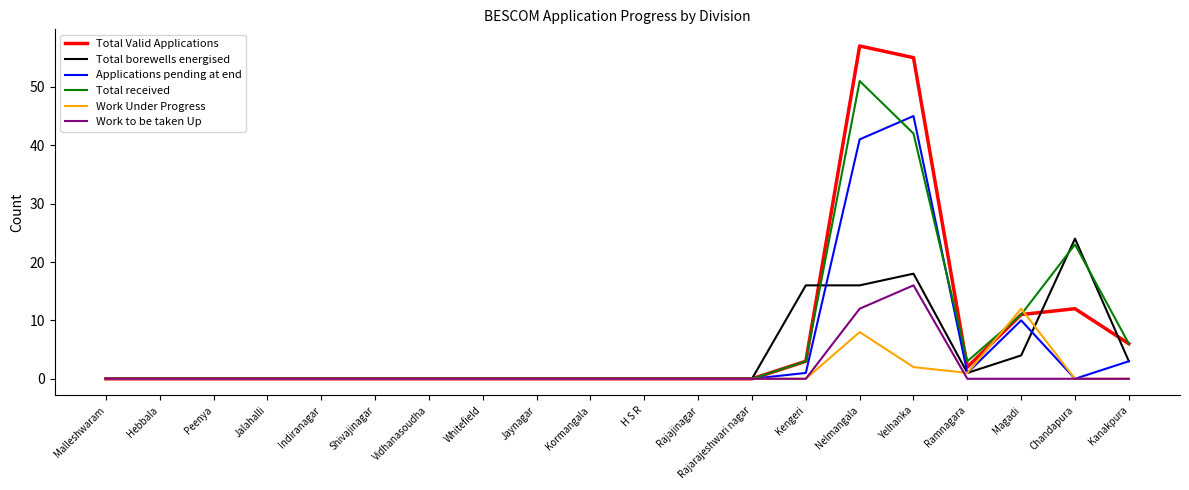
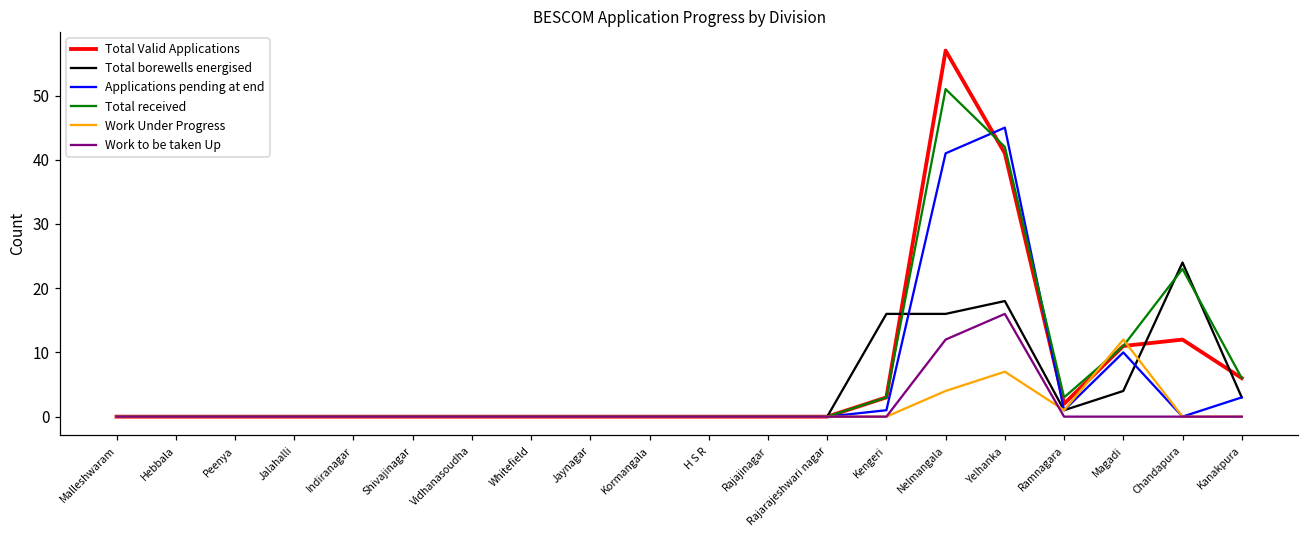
Work Under Progress, Nelmangala: 8 -> 4
Total Valid Applications, Yelhanka: 55 -> 41
Work Under Progress, Yelhanka: 2 -> 7
